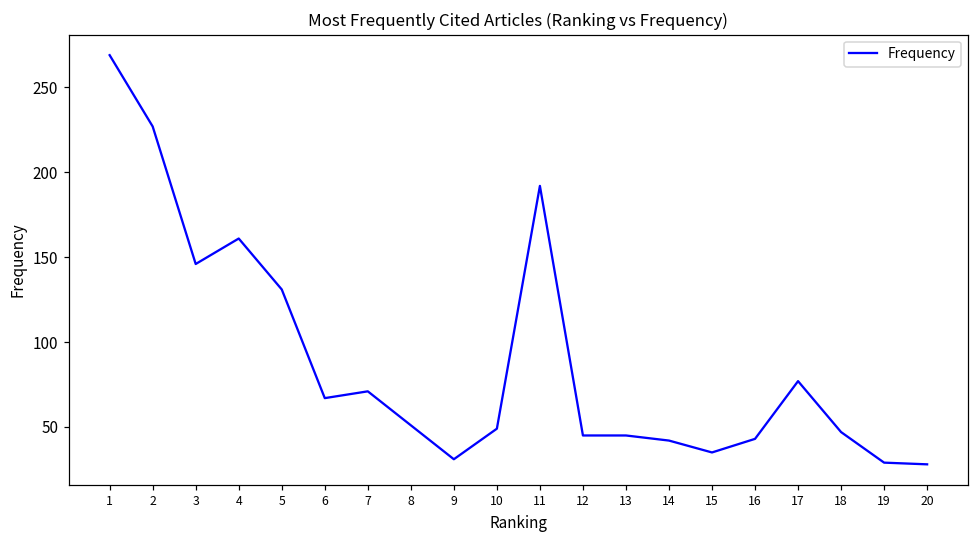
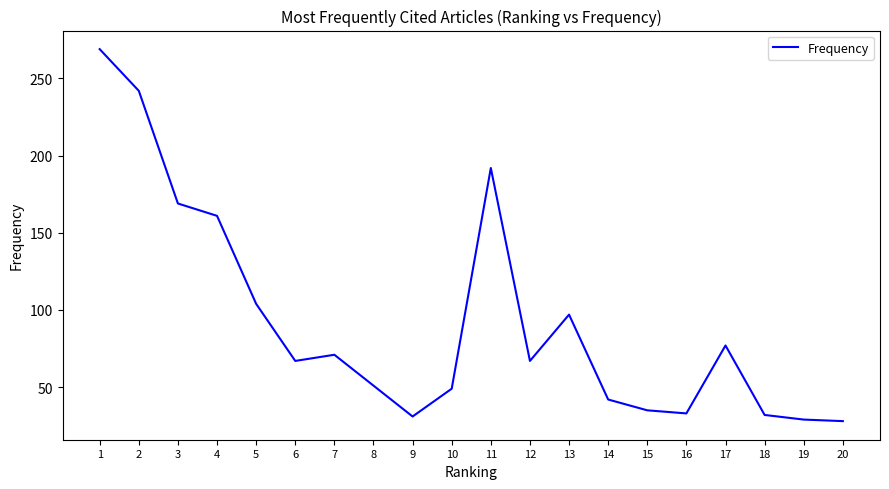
2: 227 -> 242
3: 146 -> 169
5: 131 -> 104
12: 45 -> 67
13: 45 -> 97
16: 43 -> 33
18: 47 -> 32
